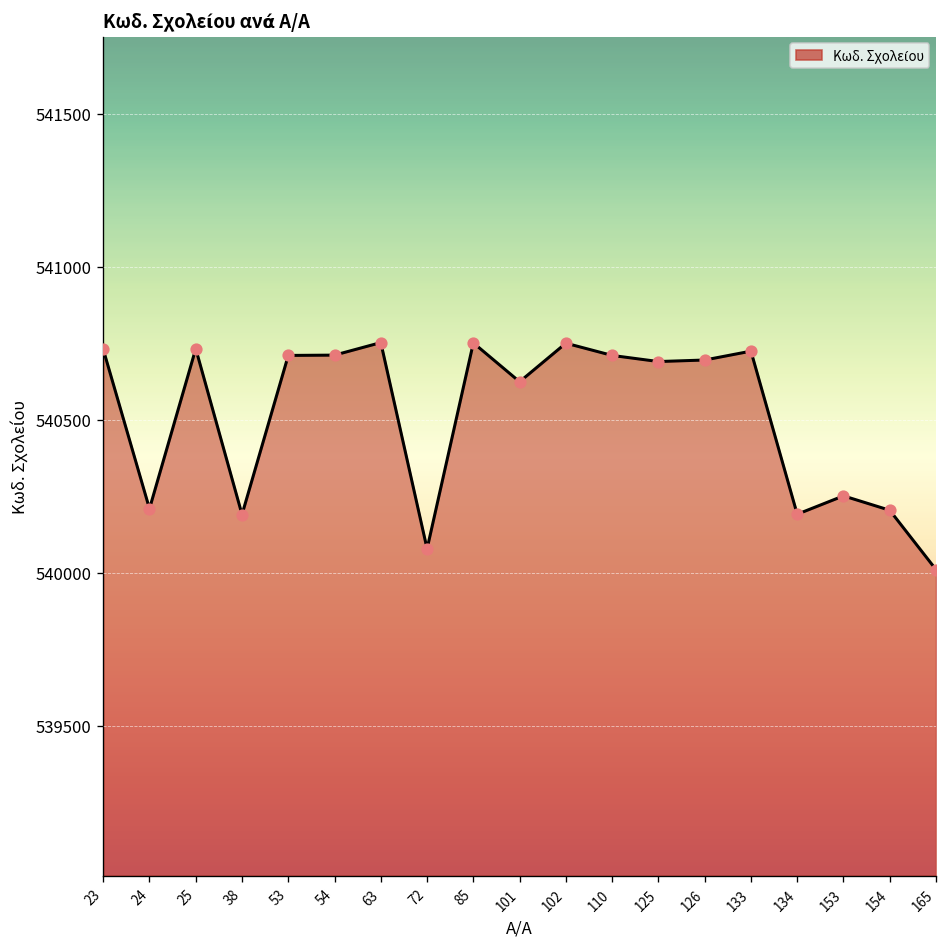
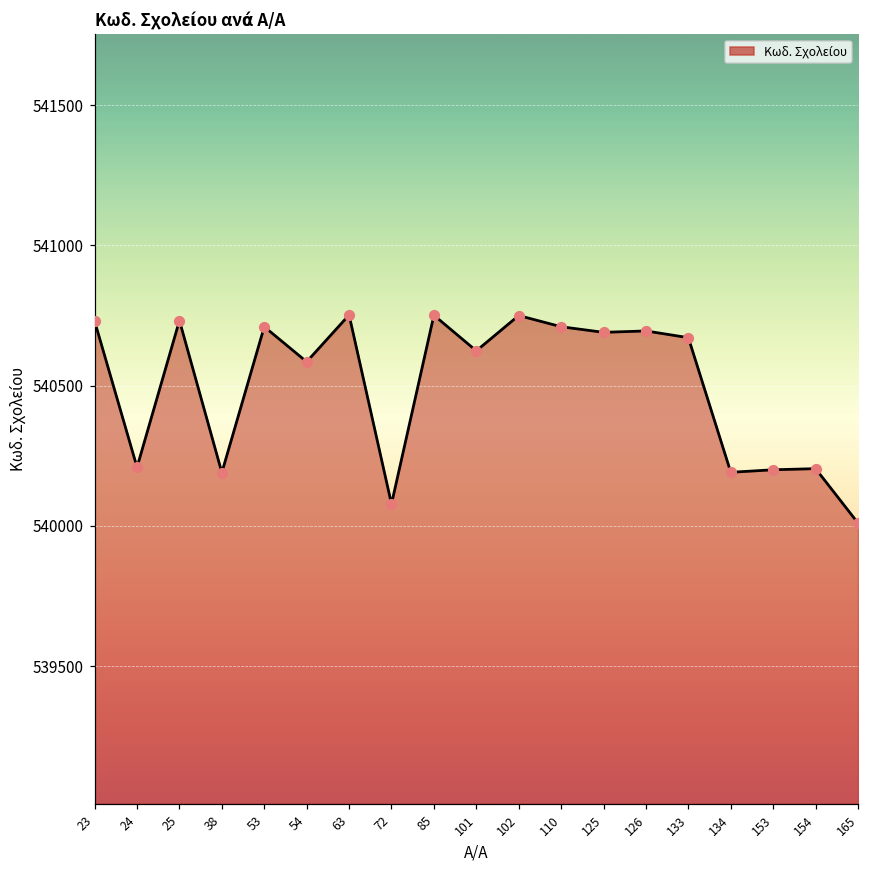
54: 540710 -> 540590
133: 540720 -> 540670
153: 540250 -> 540200
